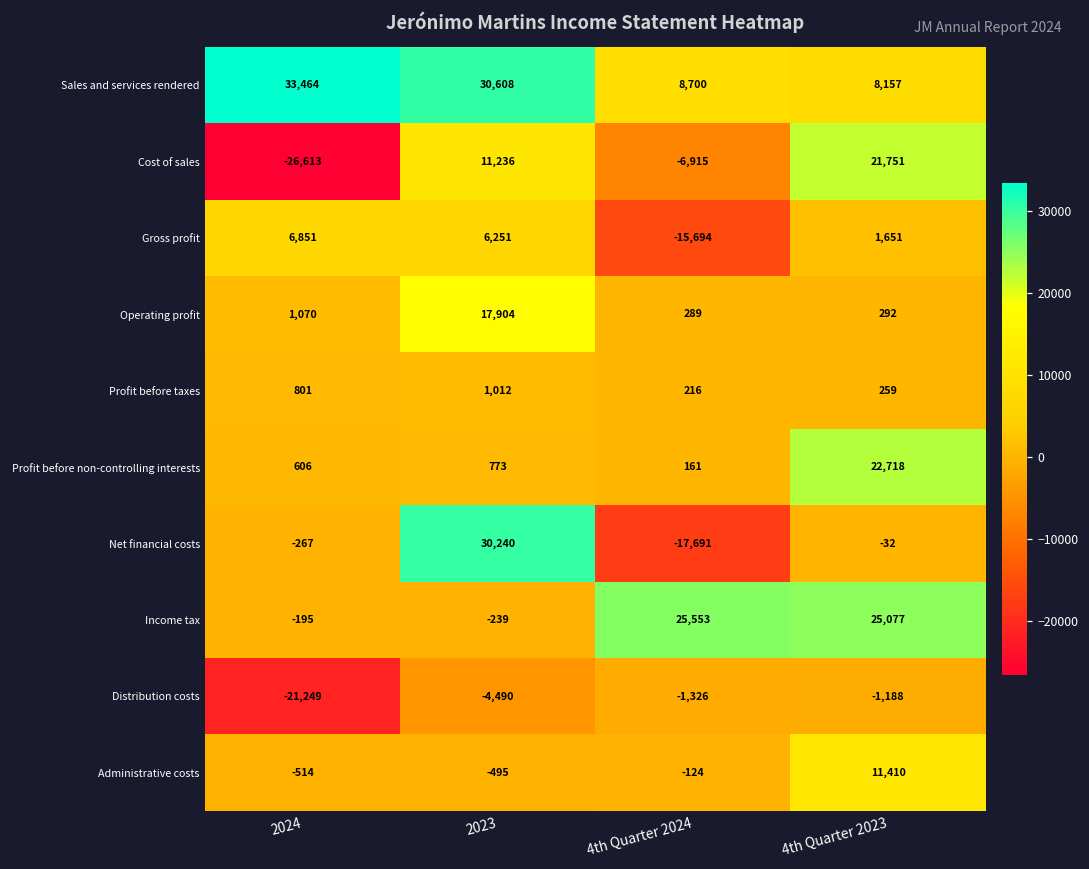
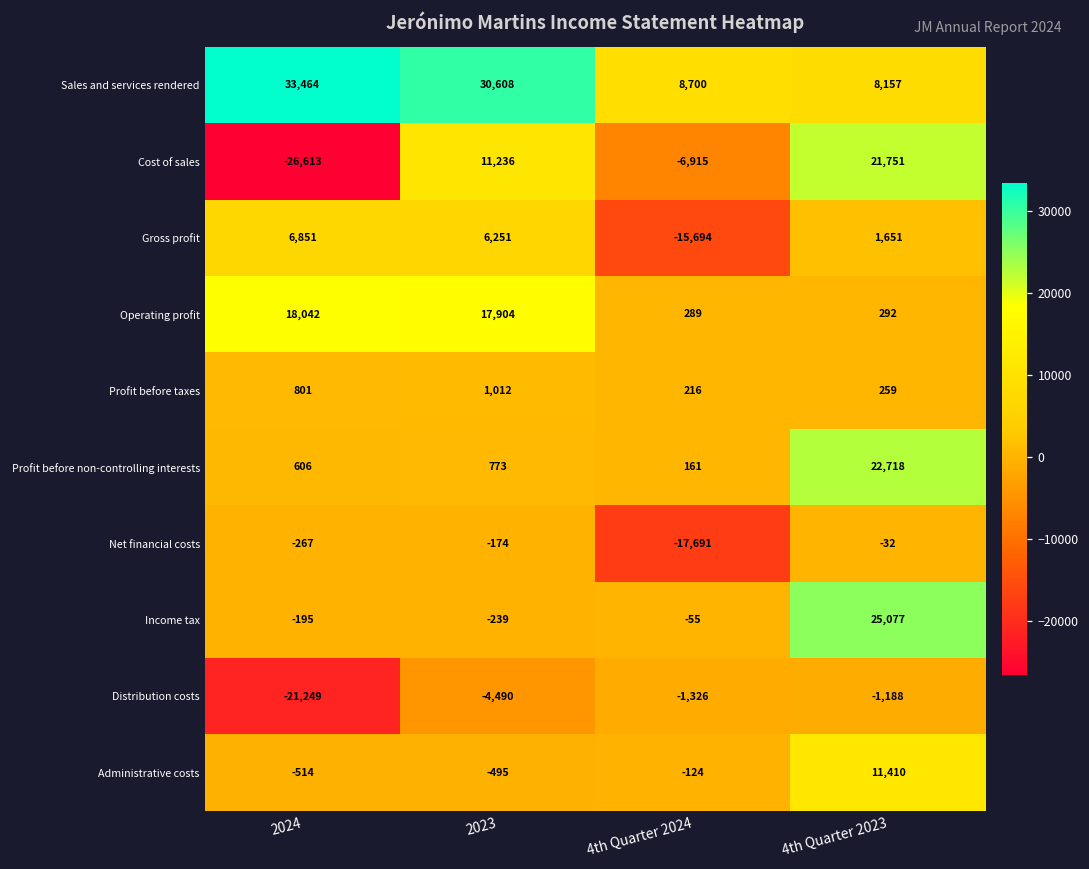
Operating profit, 2024: 1,070 -> 18,042
Net financial costs, 2023: 30,240 -> -174
Income tax, 4th Quarter 2024: 25,553 -> -55
